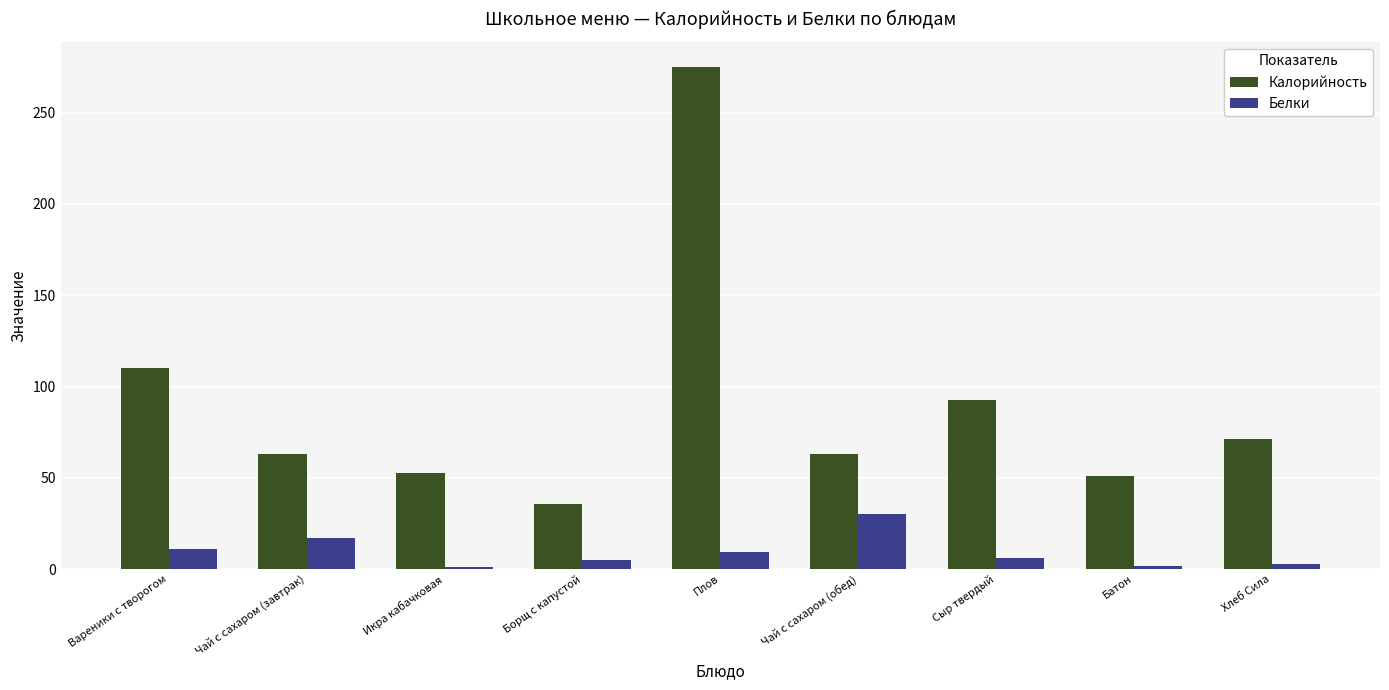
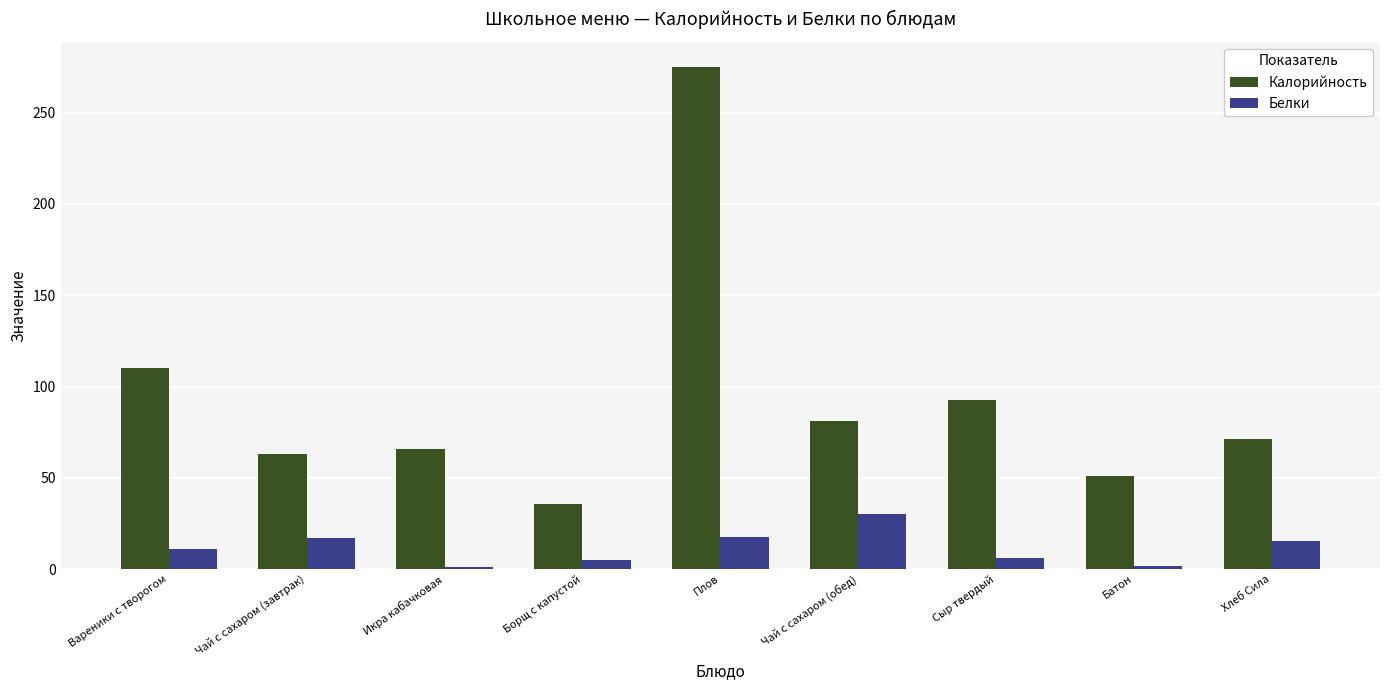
Калорийность, Икра кабачковая: 52 -> 66
Белки, Плов: 9 -> 17
Калорийность, Чай с сахаром (обед): 63 -> 81
Белки, Хлеб Сила: 3 -> 16
